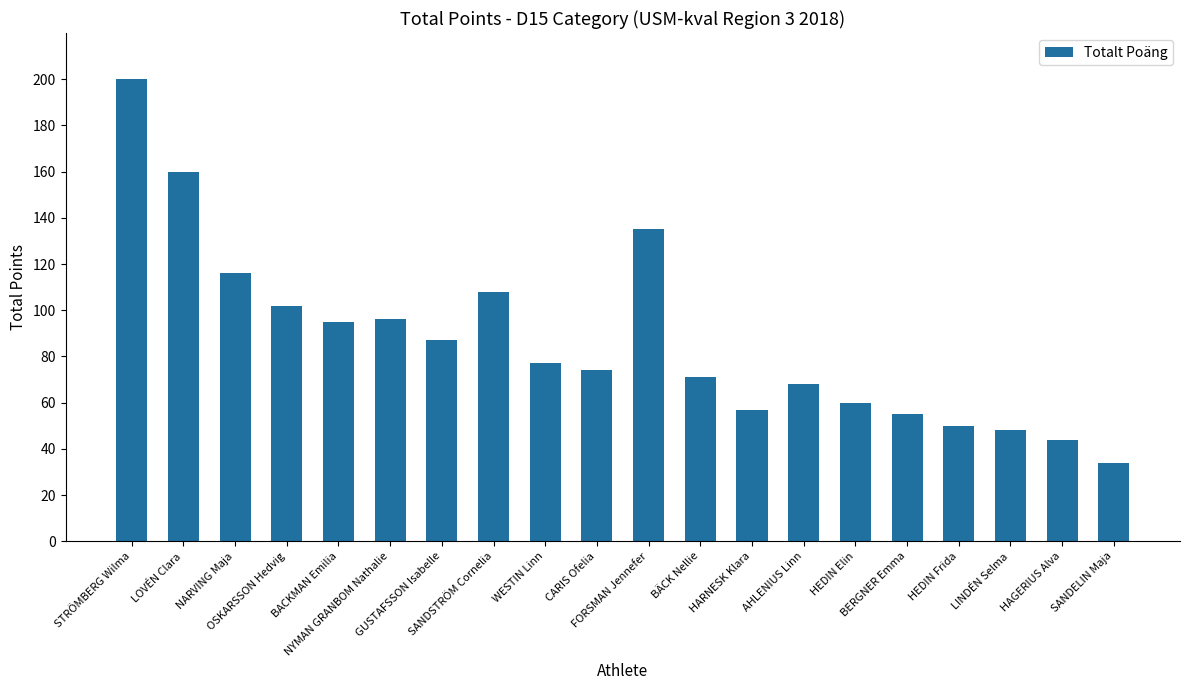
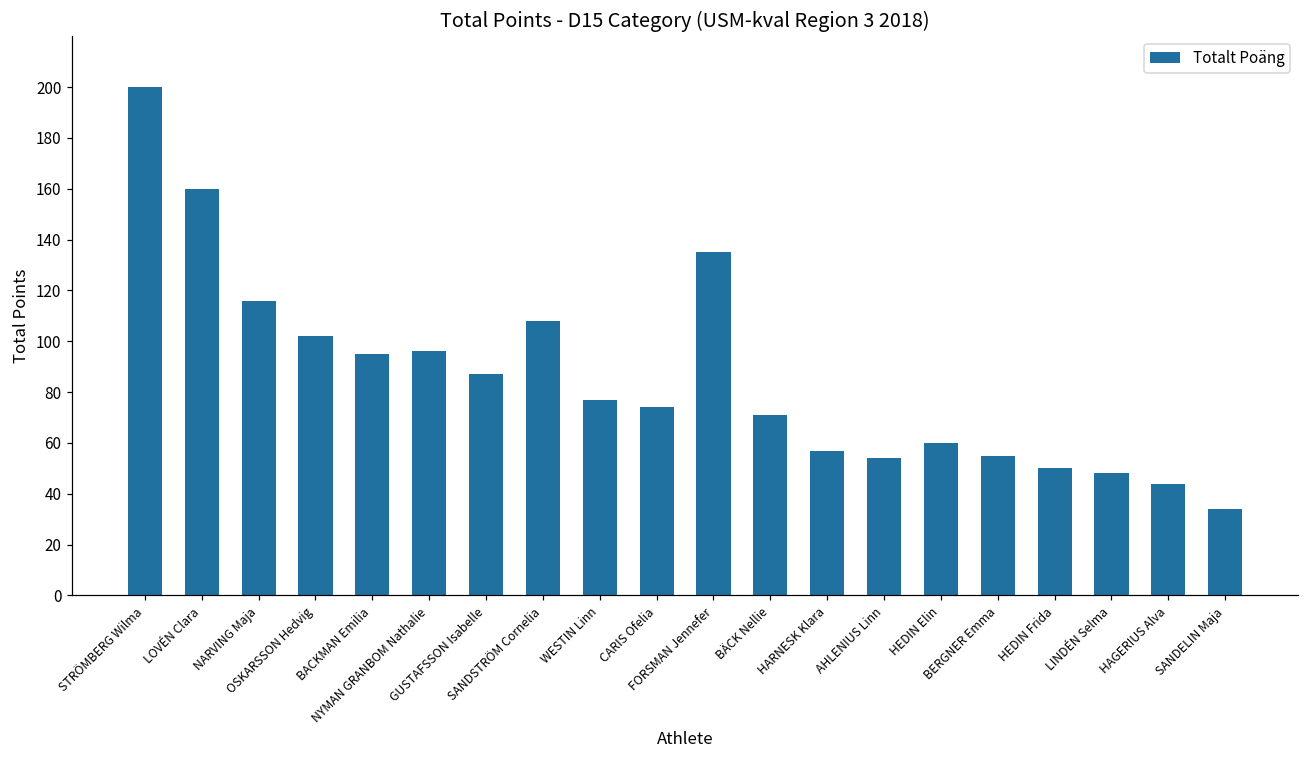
AHLENIUS Linn: 68 -> 54
